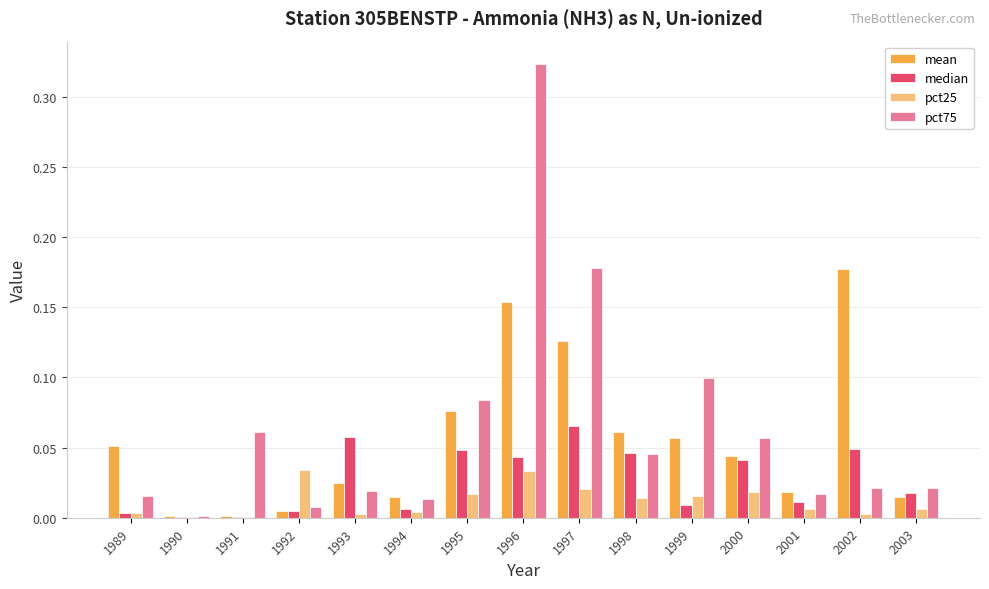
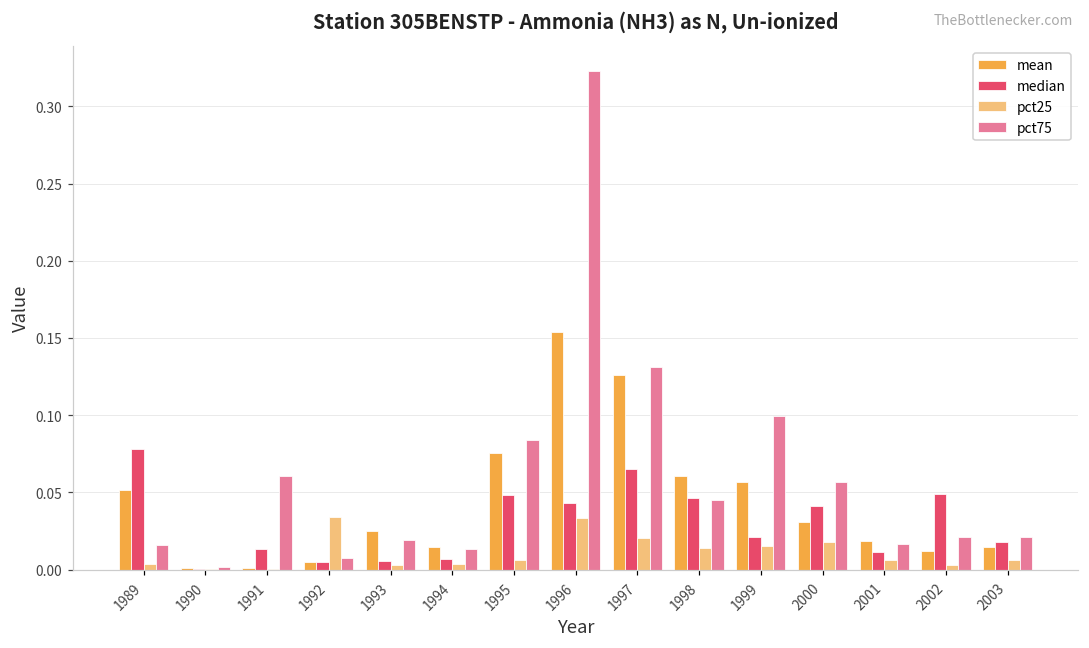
median, 1989: 0.004 -> 0.078
median, 1991: 0.001 -> 0.014
median, 1993: 0.058 -> 0.005
pct25, 1995: 0.017 -> 0.006
pct75, 1997: 0.178 -> 0.131
median, 1999: 0.009 -> 0.021
mean, 2000: 0.044 -> 0.031
mean, 2002: 0.177 -> 0.012
